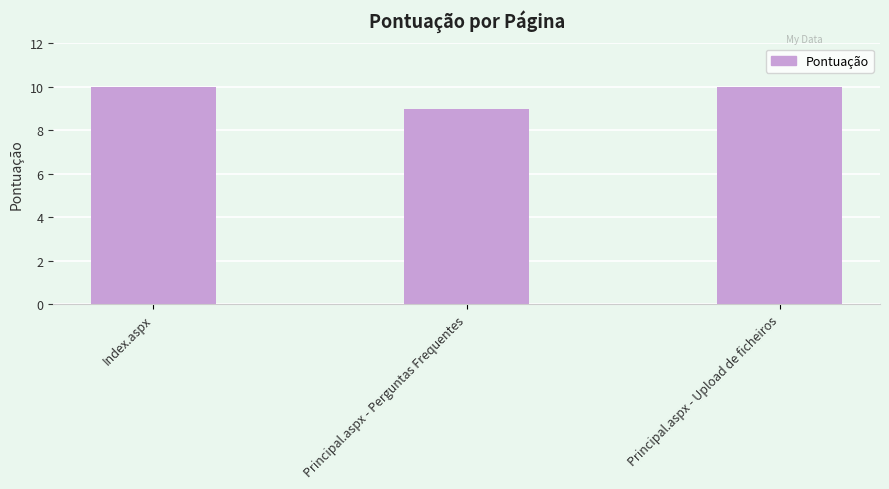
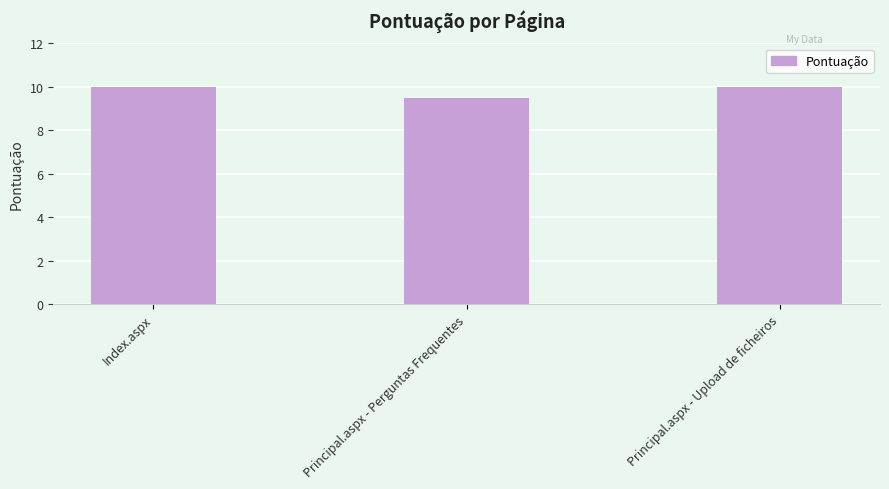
Principal.aspx - Perguntas Frequentes: 9.0 -> 9.5
